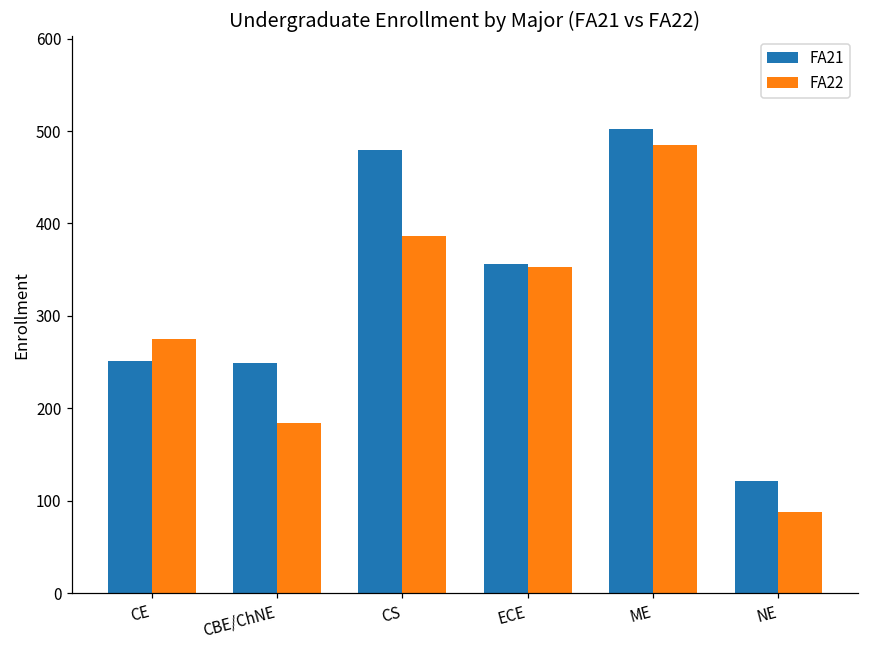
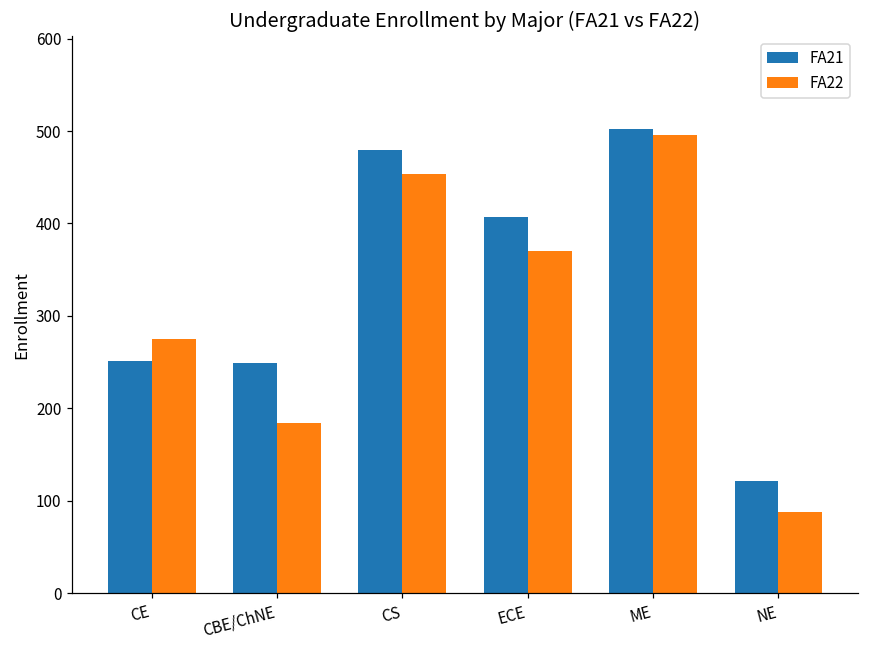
FA22, CS: 390 -> 450
FA21, ECE: 360 -> 410
FA22, ECE: 350 -> 370
FA22, ME: 490 -> 500
